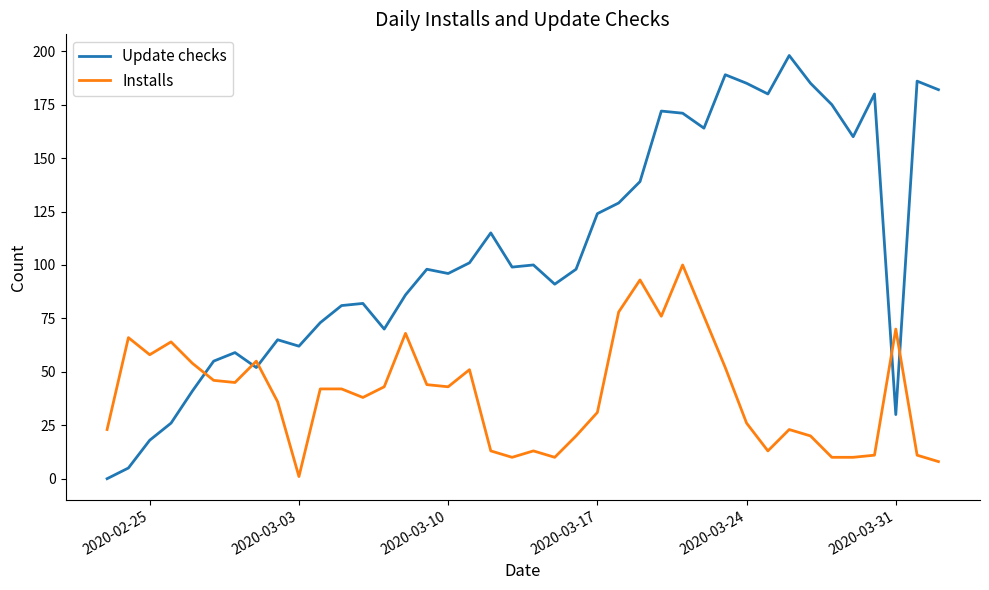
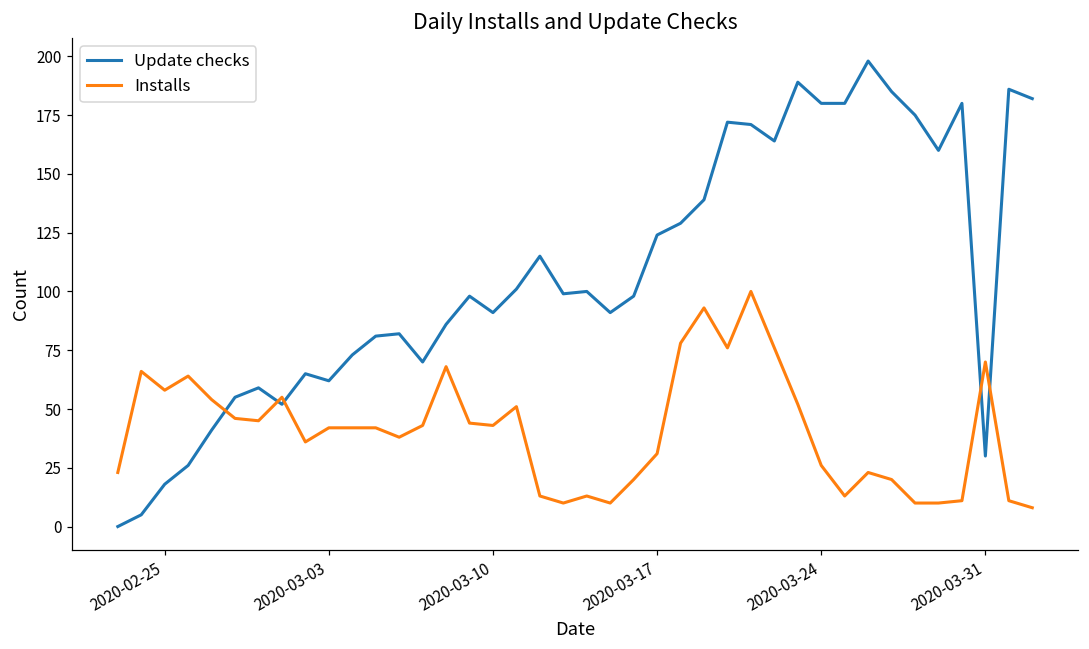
Installs, 2020-03-03: 1 -> 42
Update checks, 2020-03-10: 96 -> 91
Update checks, 2020-03-24: 185 -> 180
